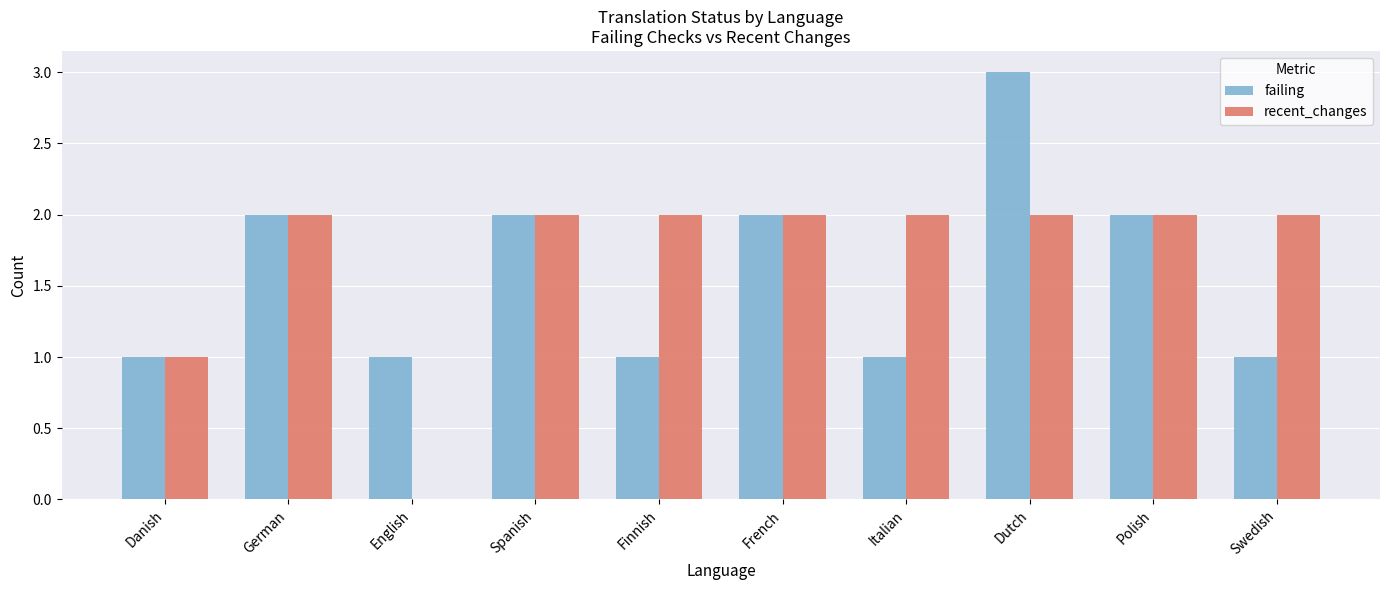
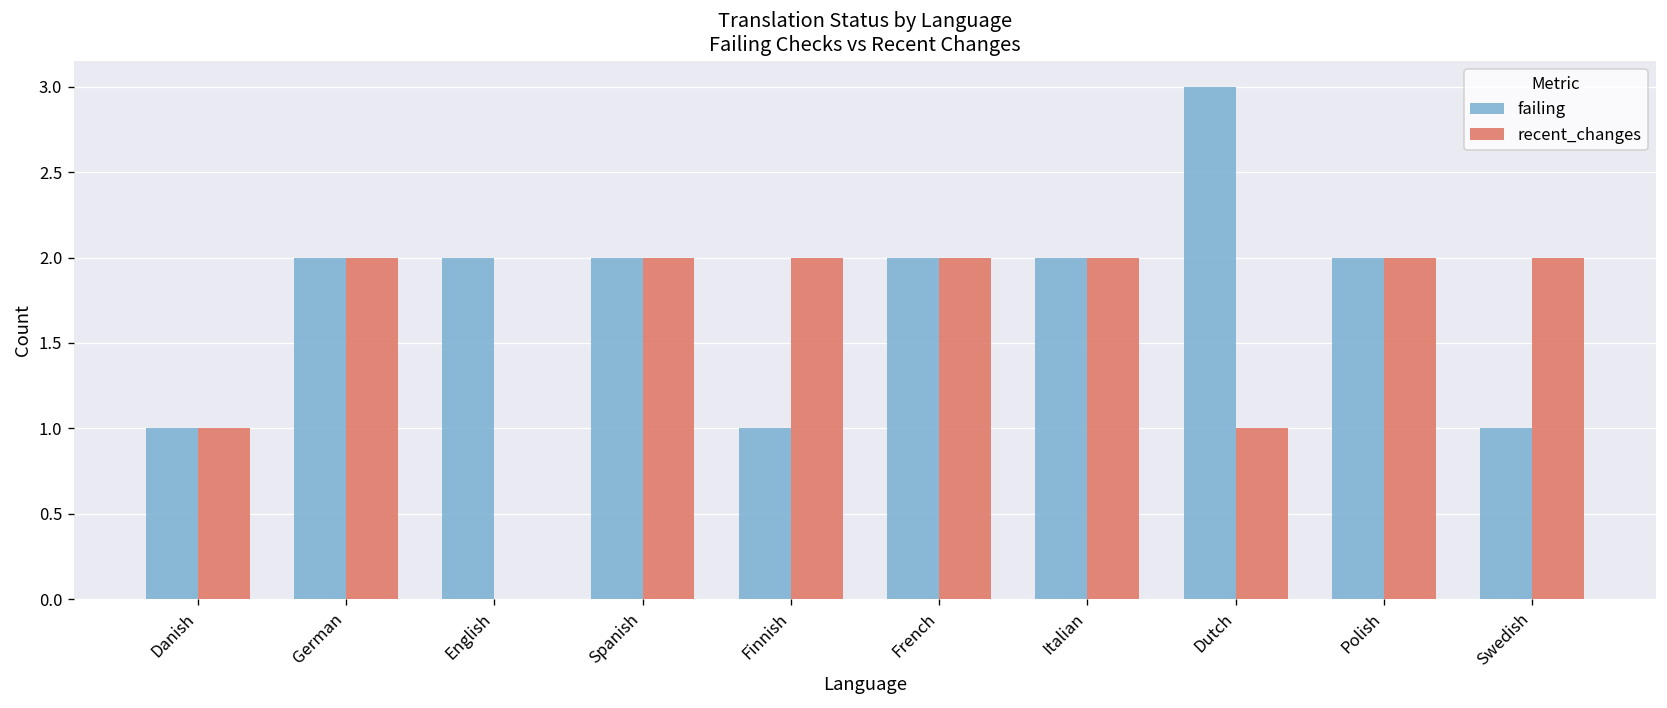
failing, English: 1 -> 2
failing, Italian: 1 -> 2
recent_changes, Dutch: 2 -> 1
